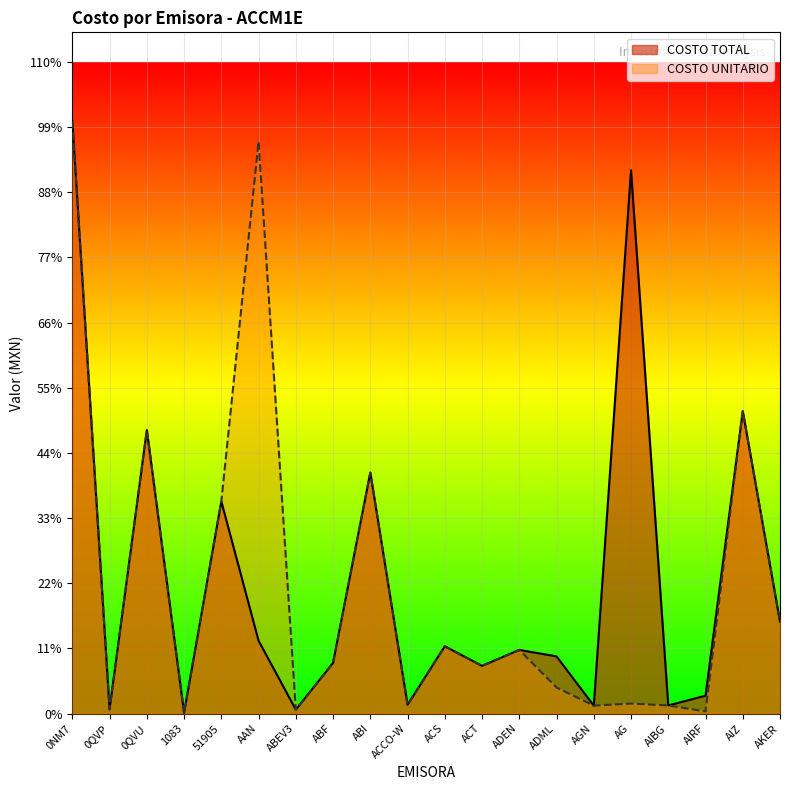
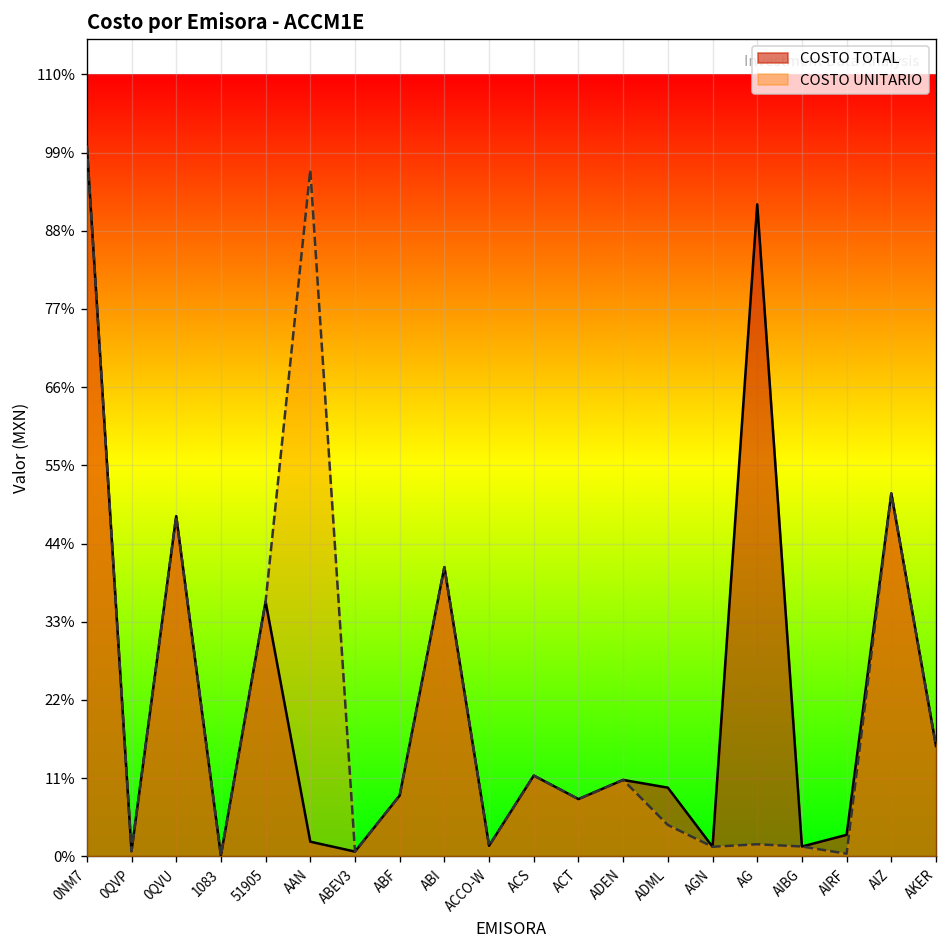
COSTO TOTAL, AAN: 12% -> 2%
